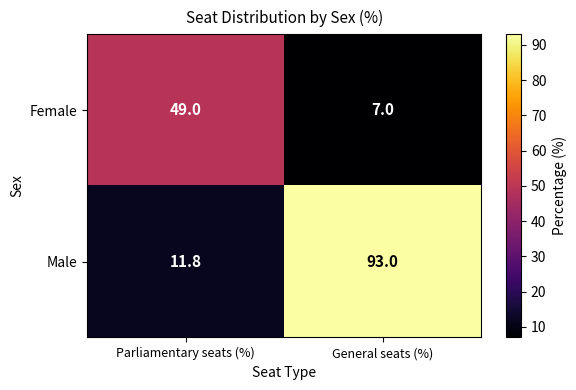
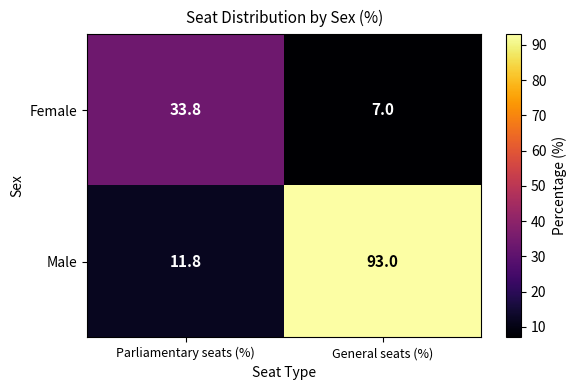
Female, Parliamentary seats (%): 49.0 -> 33.8
